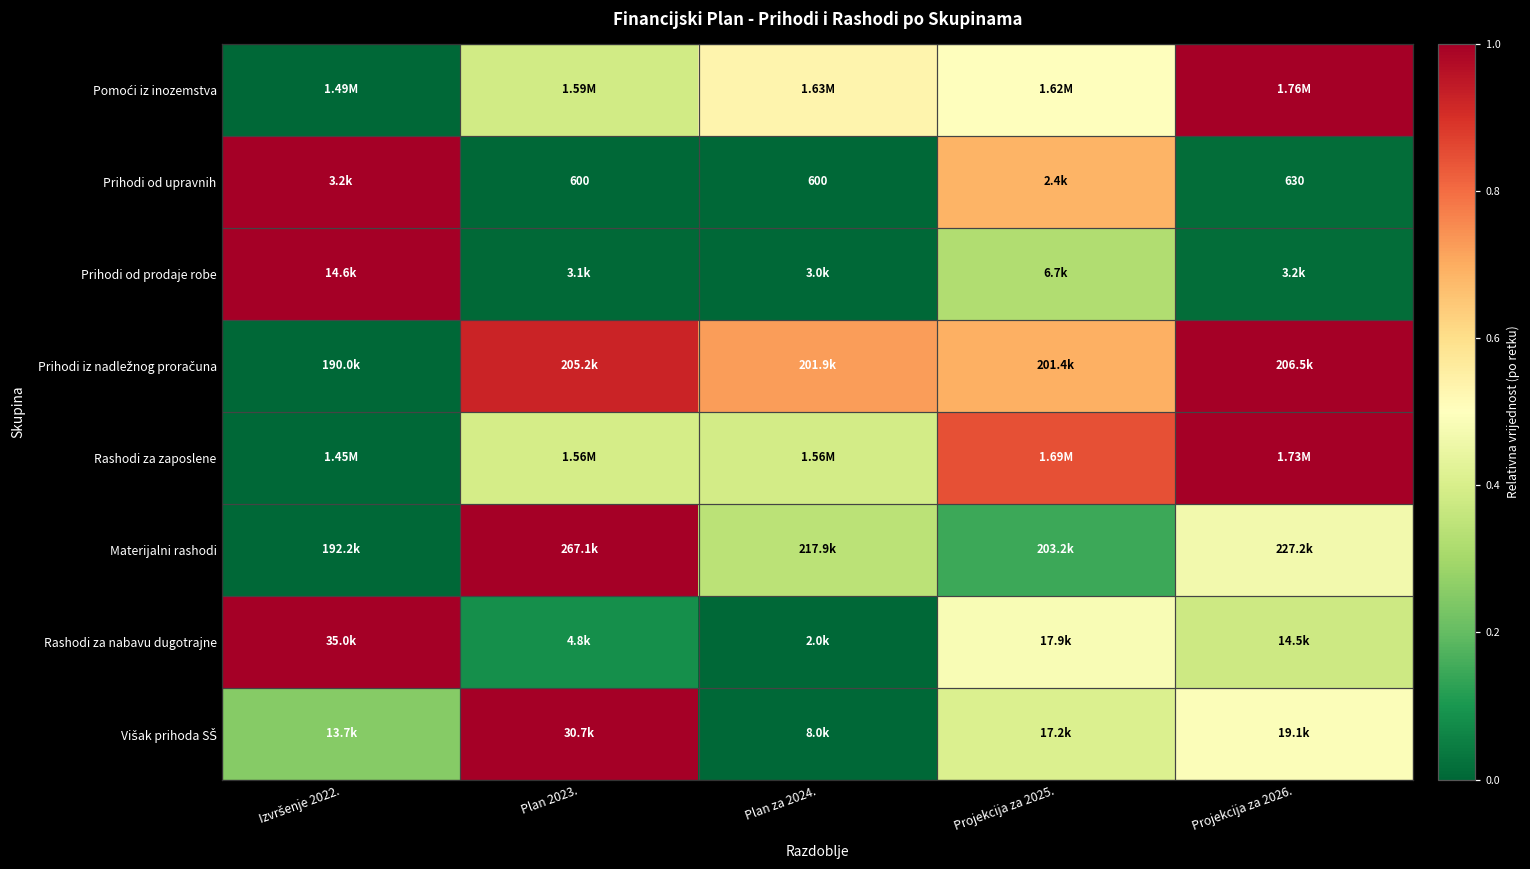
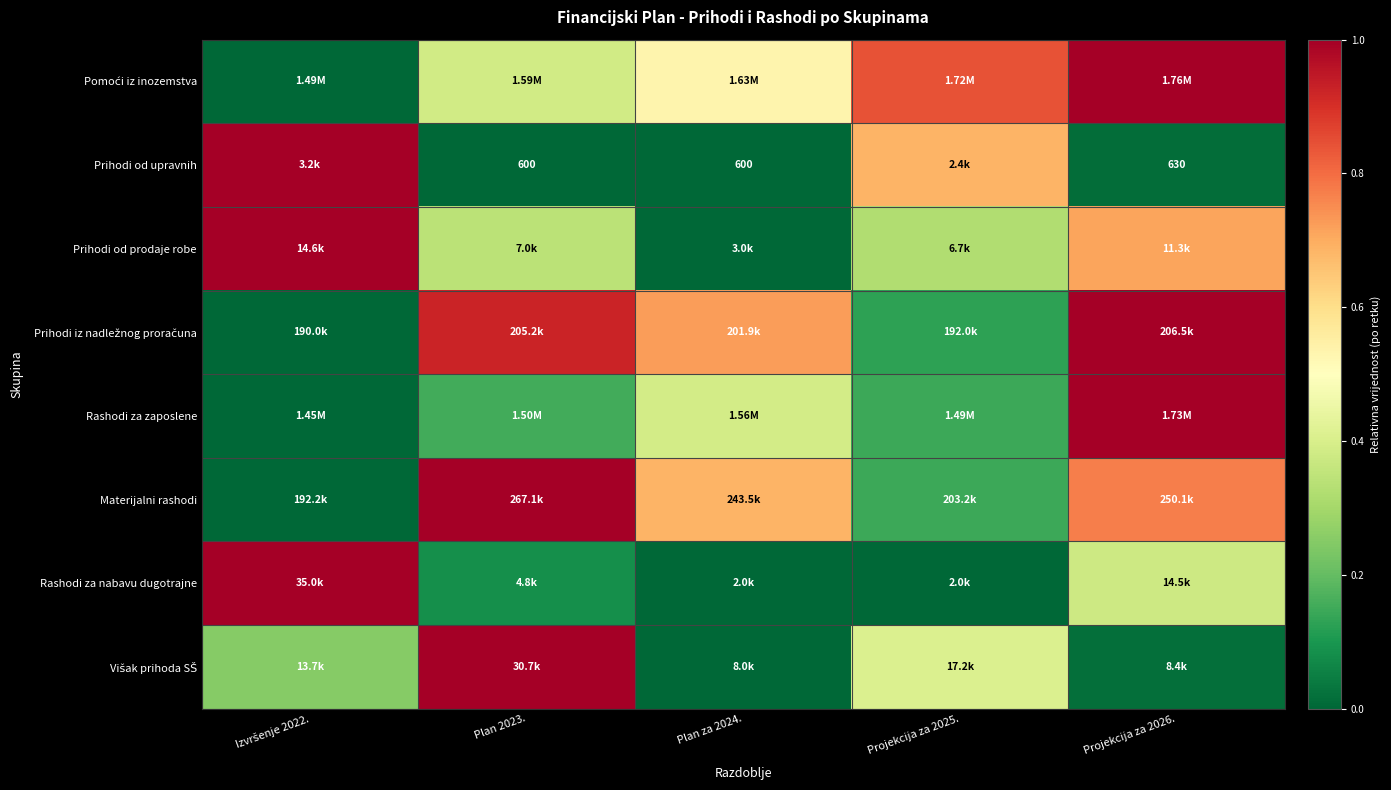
Pomoći iz inozemstva, Projekcija za 2025.: 1.62M -> 1.72M
Prihodi od prodaje robe, Plan 2023.: 3.1k -> 7.0k
Prihodi od prodaje robe, Projekcija za 2026.: 3.2k -> 11.3k
Prihodi iz nadležnog proračuna, Projekcija za 2025.: 201.4k -> 192.0k
Rashodi za zaposlene, Plan 2023.: 1.56M -> 1.50M
Rashodi za zaposlene, Projekcija za 2025.: 1.69M -> 1.49M
Materijalni rashodi, Plan za 2024.: 217.9k -> 243.5k
Materijalni rashodi, Projekcija za 2026.: 227.2k -> 250.1k
Rashodi za nabavu dugotrajne, Projekcija za 2025.: 17.9k -> 2.0k
Višak prihoda SŠ, Projekcija za 2026.: 19.1k -> 8.4k
